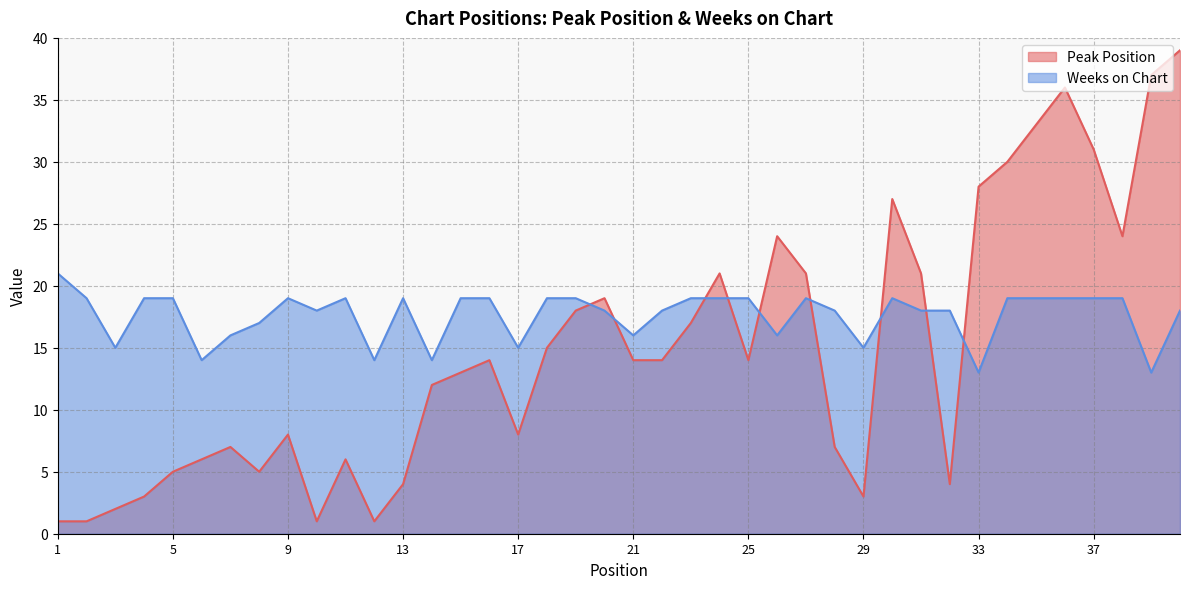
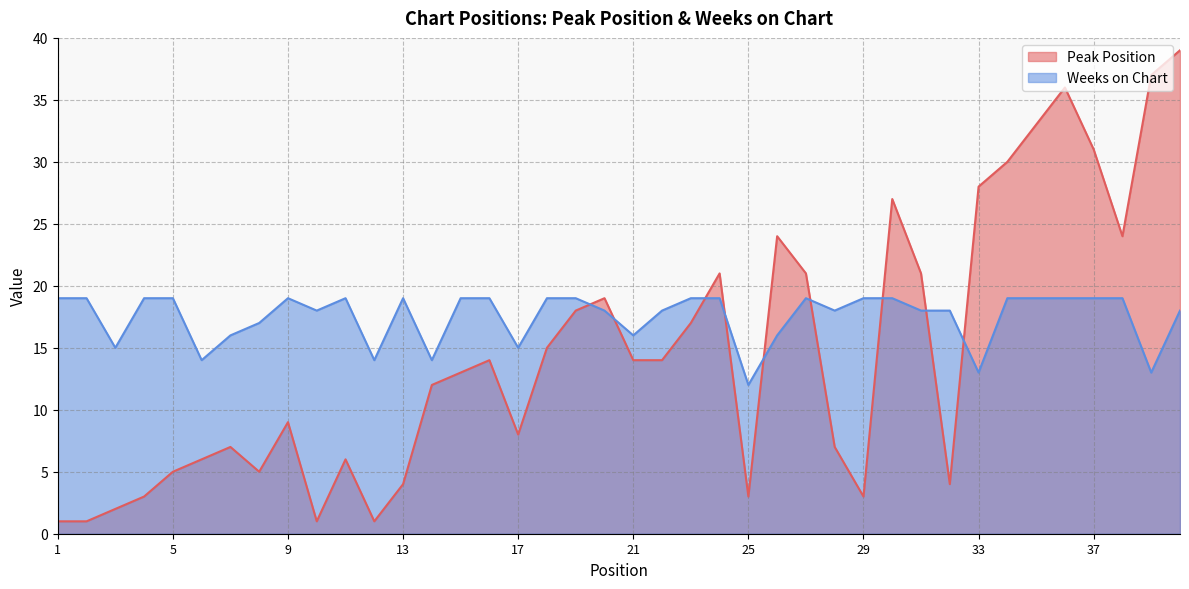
Weeks on Chart, 1: 21 -> 19
Peak Position, 9: 8 -> 9
Peak Position, 25: 14 -> 3
Weeks on Chart, 25: 19 -> 12
Weeks on Chart, 29: 15 -> 19
